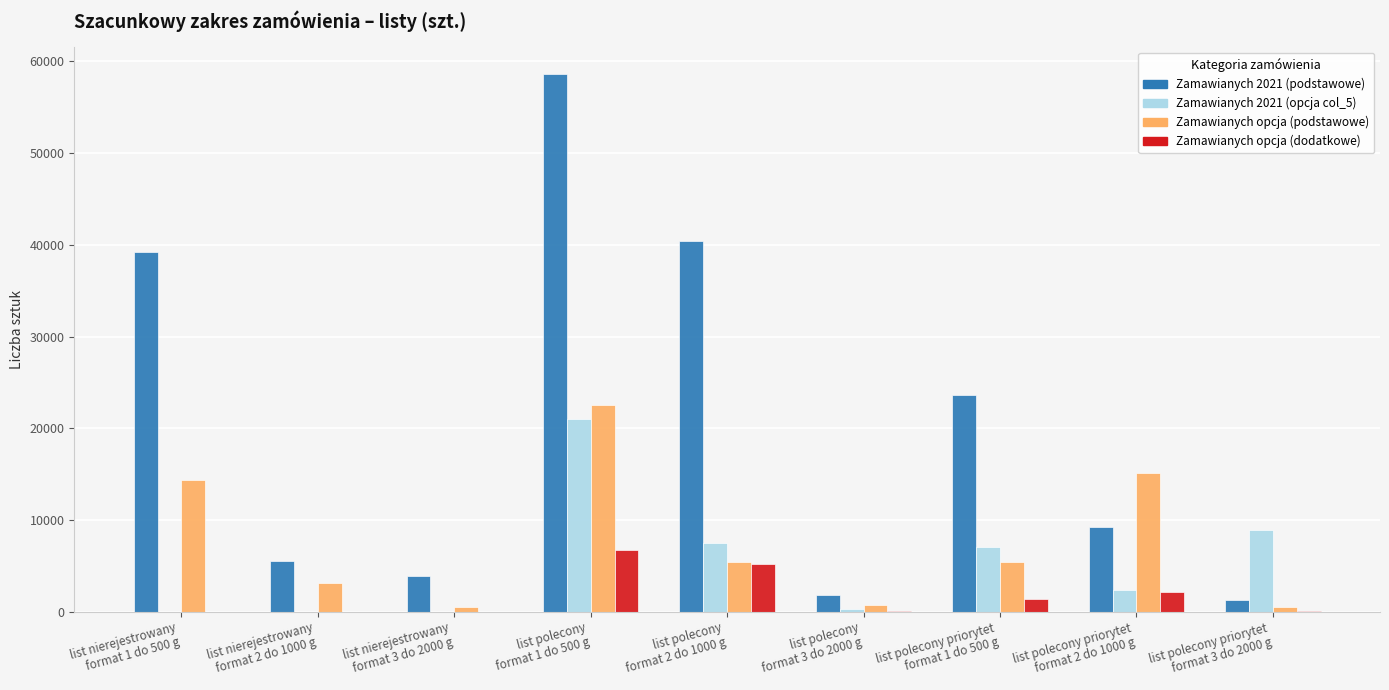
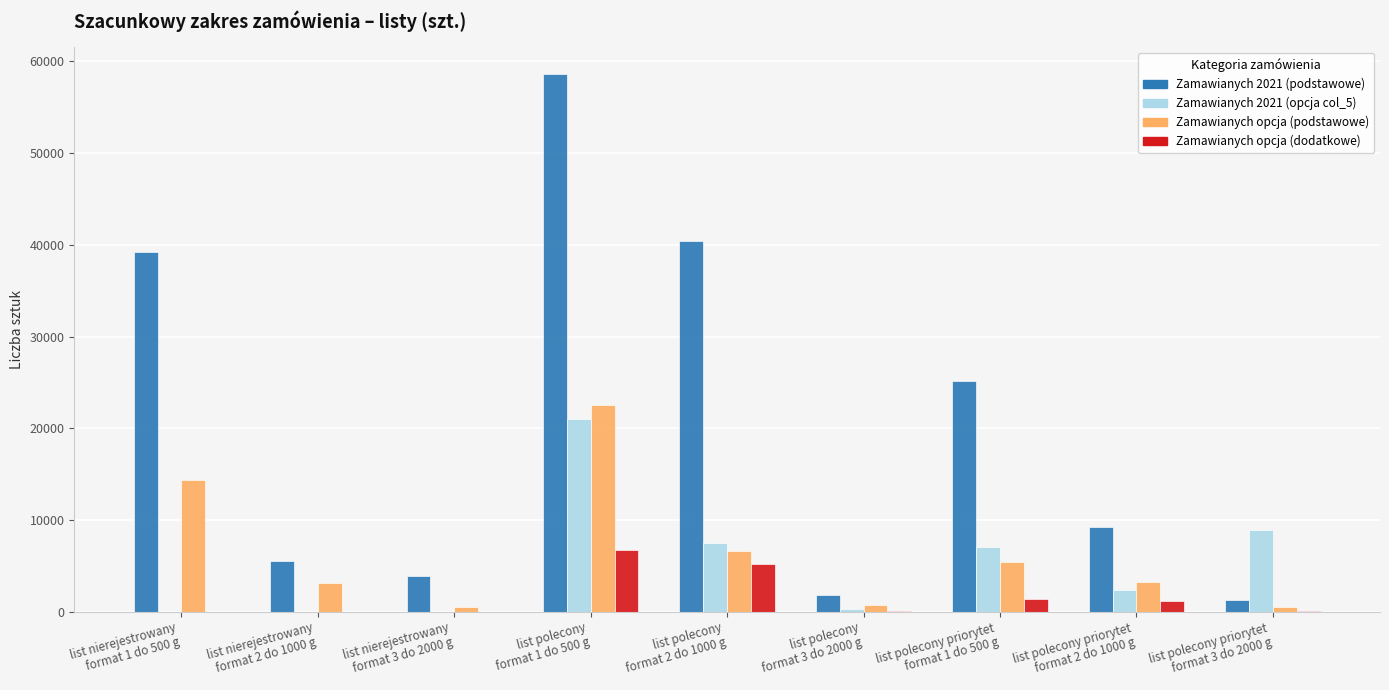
Zamawianych opcja (podstawowe), list polecony format 2 do 1000 g: 5000 -> 7000
Zamawianych 2021 (podstawowe), list polecony priorytet format 1 do 500 g: 24000 -> 25000
Zamawianych opcja (podstawowe), list polecony priorytet format 2 do 1000 g: 15000 -> 3000
Zamawianych opcja (dodatkowe), list polecony priorytet format 2 do 1000 g: 2000 -> 1000
